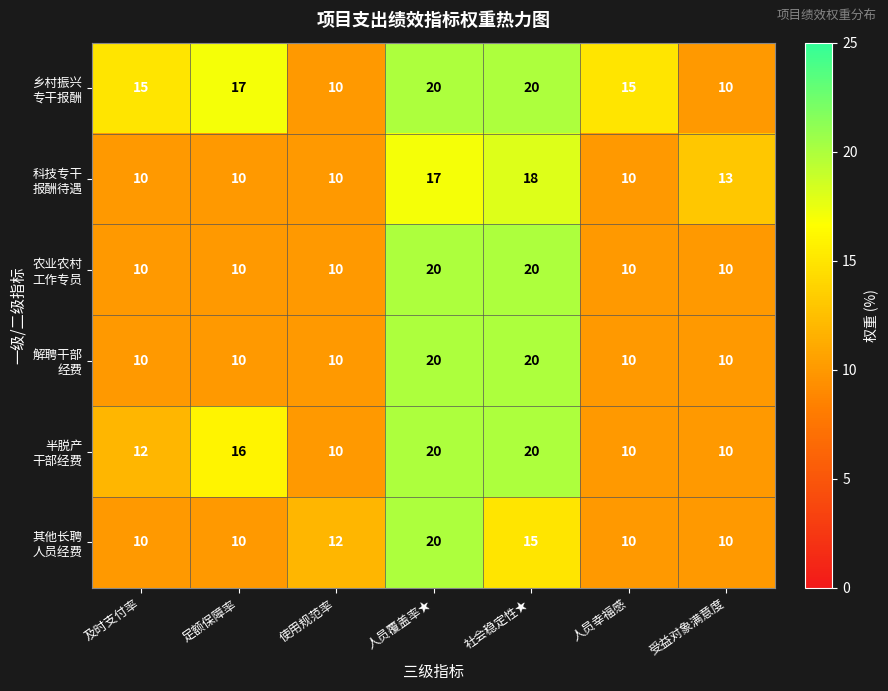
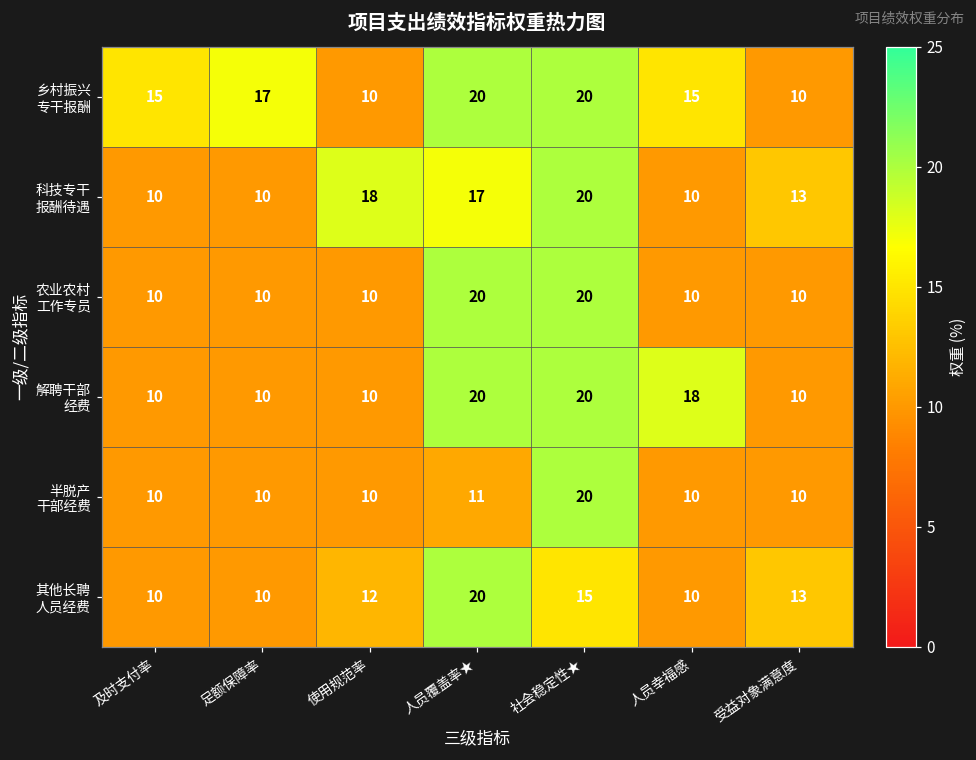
科技专干 报酬待遇, 使用规范率: 10 -> 18
科技专干 报酬待遇, 社会稳定性★: 18 -> 20
解聘干部 经费, 人员幸福感: 10 -> 18
半脱产 干部经费, 及时支付率: 12 -> 10
半脱产 干部经费, 足额保障率: 16 -> 10
半脱产 干部经费, 人员覆盖率★: 20 -> 11
其他长聘 人员经费, 受益对象满意度: 10 -> 13
